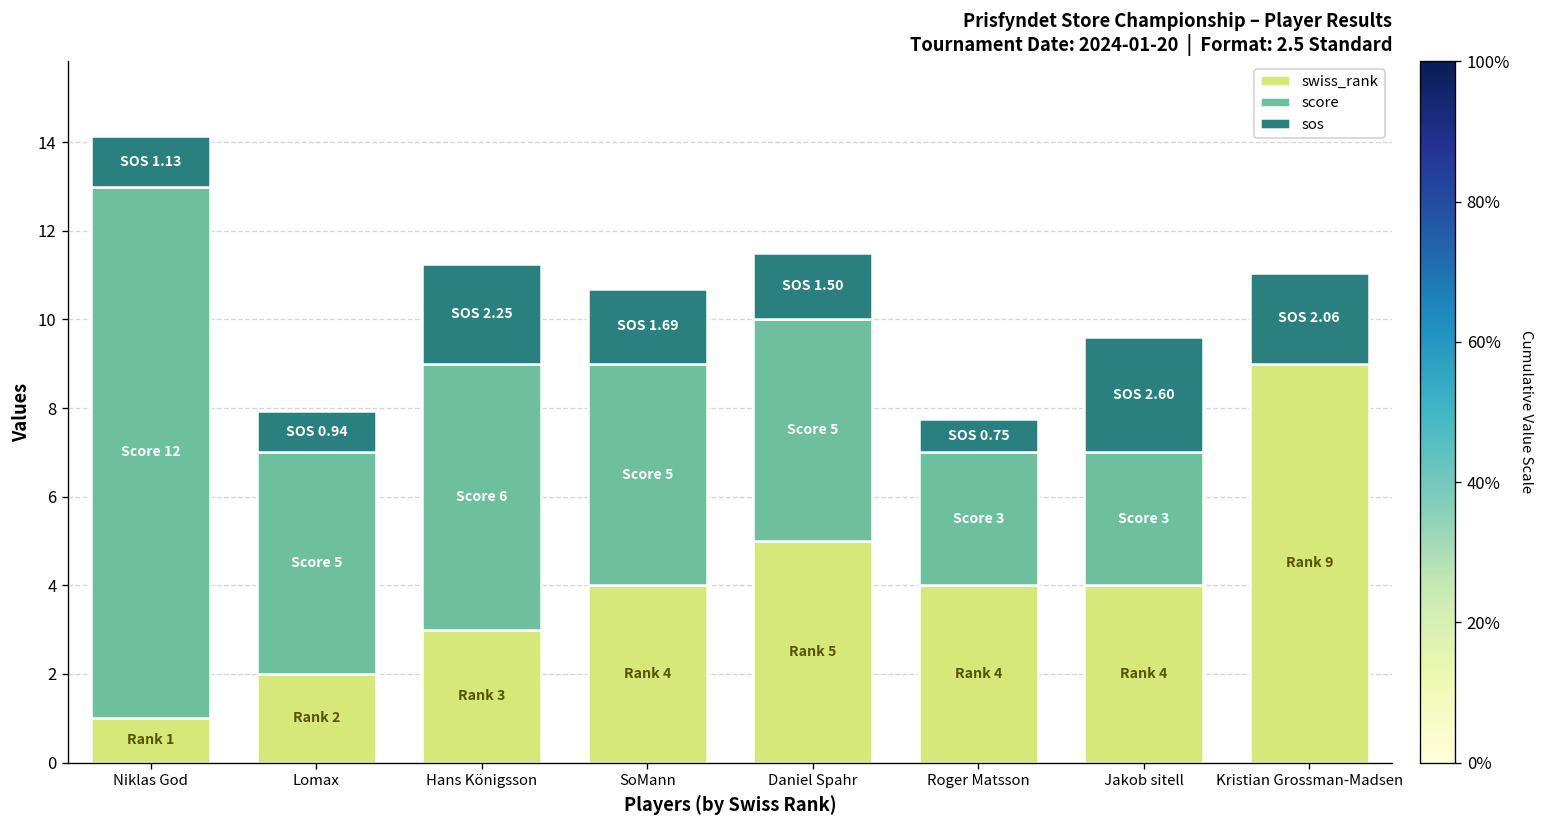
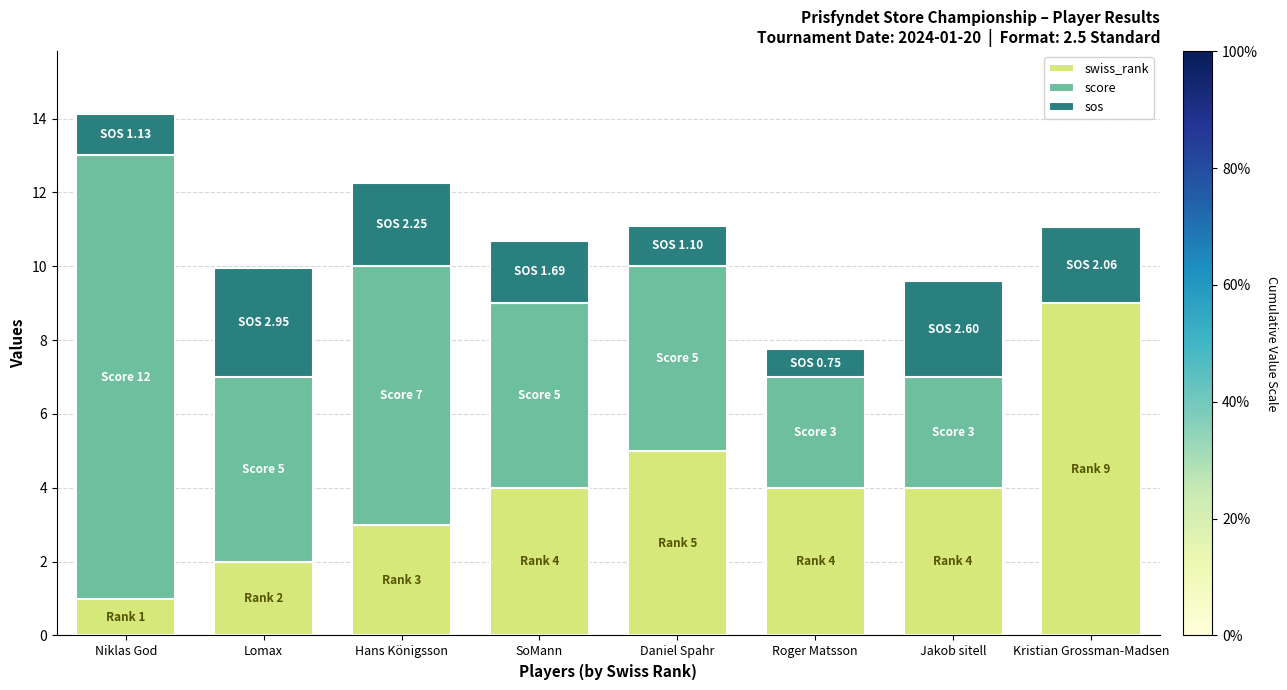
sos, Lomax: 0.94 -> 2.95
score, Hans Königsson: 6 -> 7
sos, Daniel Spahr: 1.50 -> 1.10
